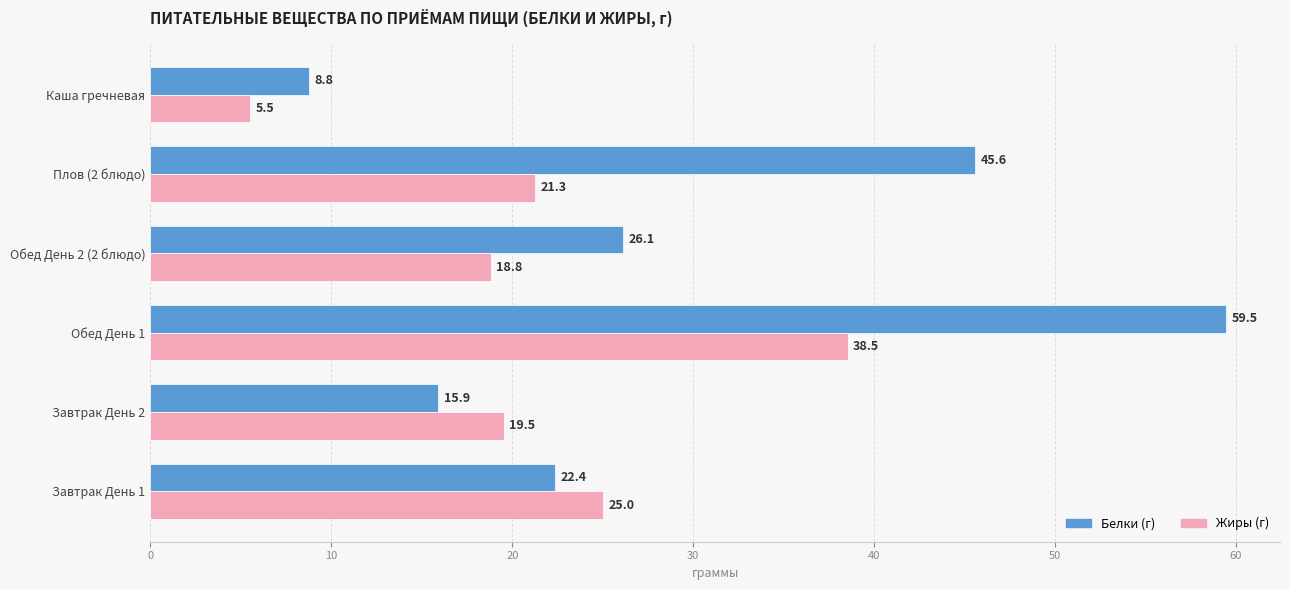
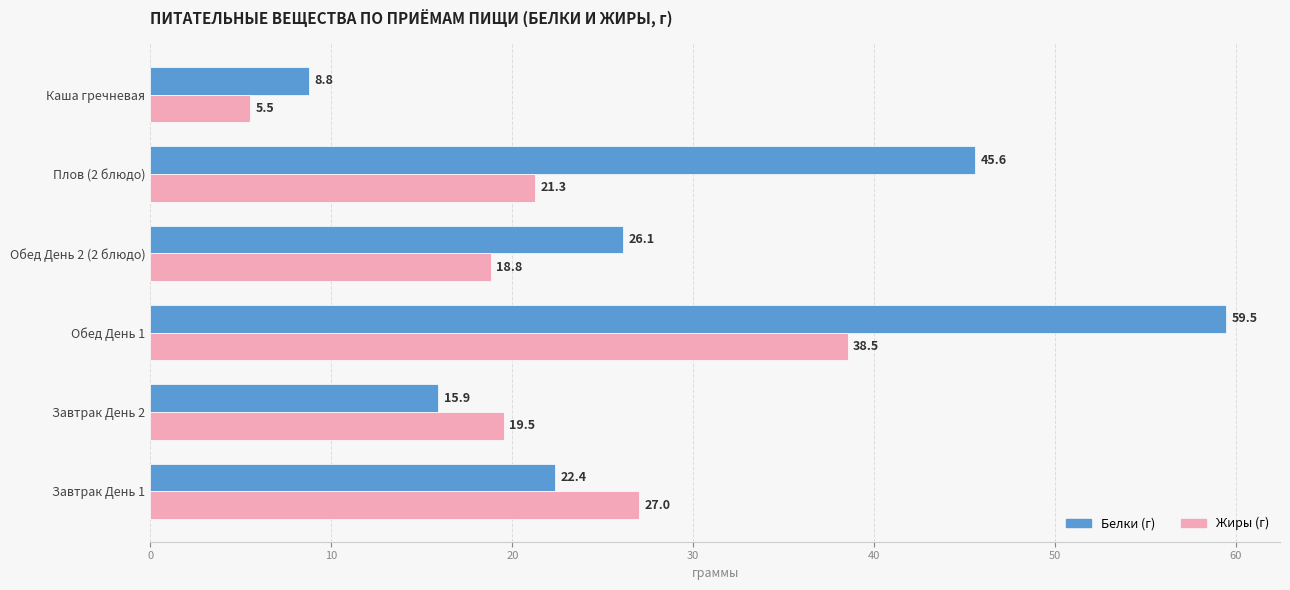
Жиры (г), Завтрак День 1: 25.0 -> 27.0
